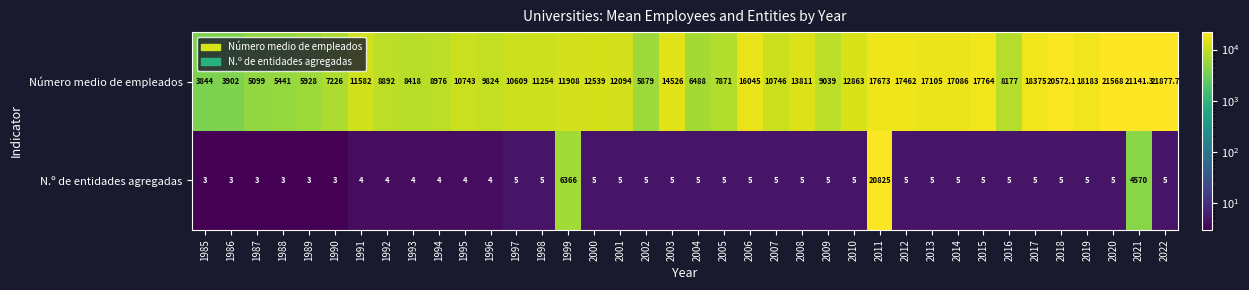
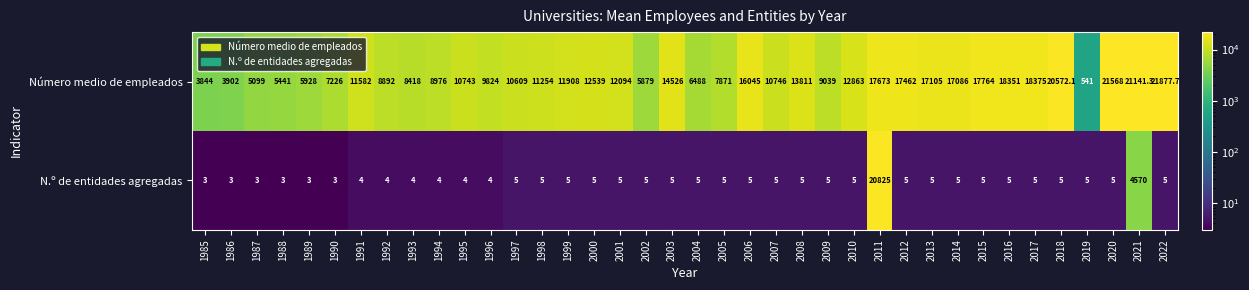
Número medio de empleados, 2016: 8177 -> 18351
Número medio de empleados, 2019: 18183 -> 541
N.º de entidades agregadas, 1999: 6366 -> 5
